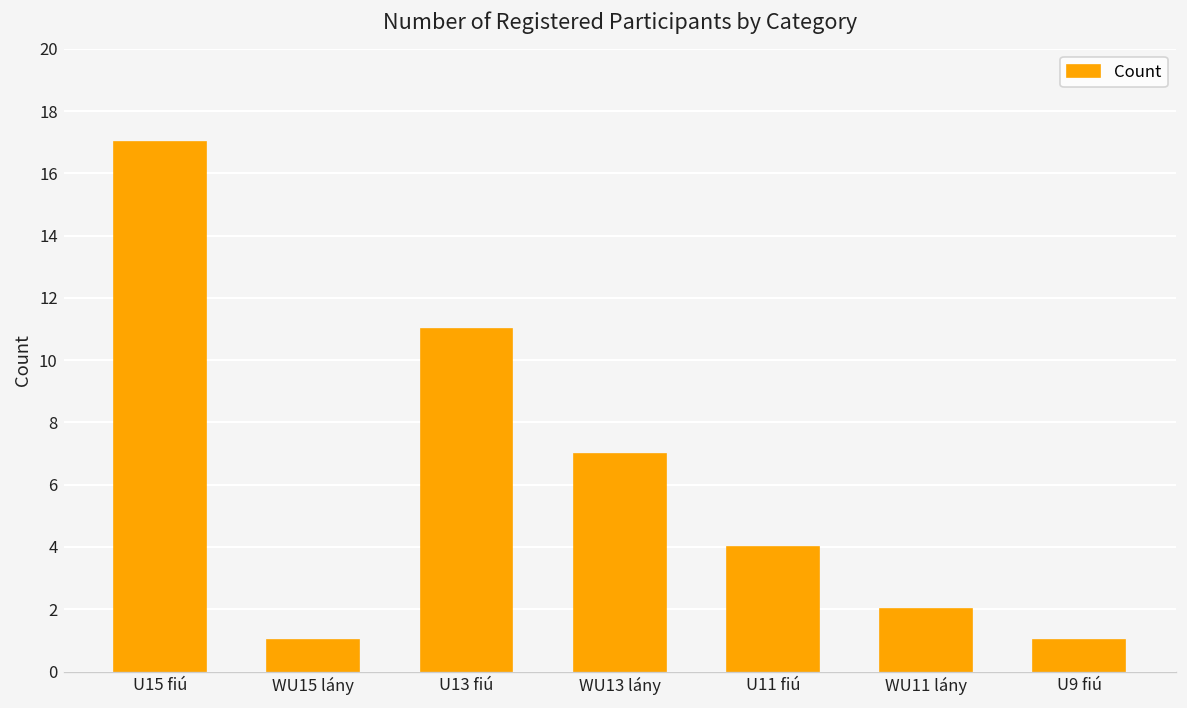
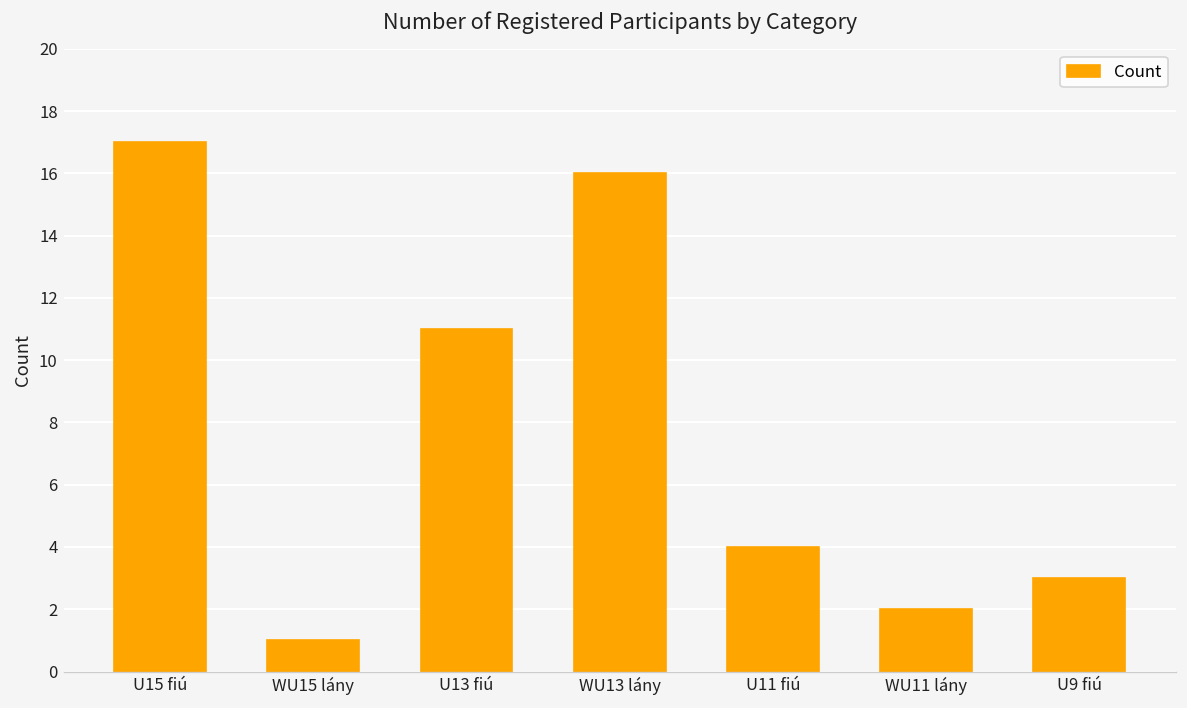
WU13 lány: 7 -> 16
U9 fiú: 1 -> 3
